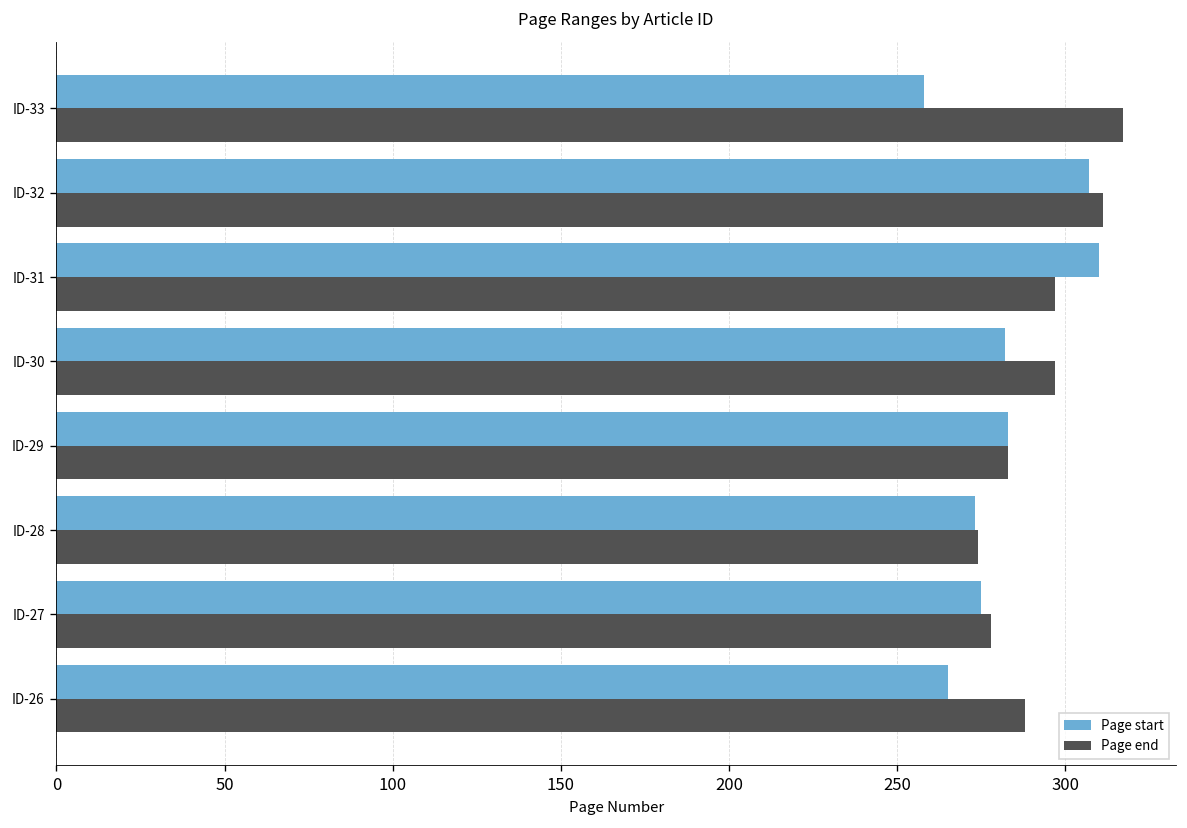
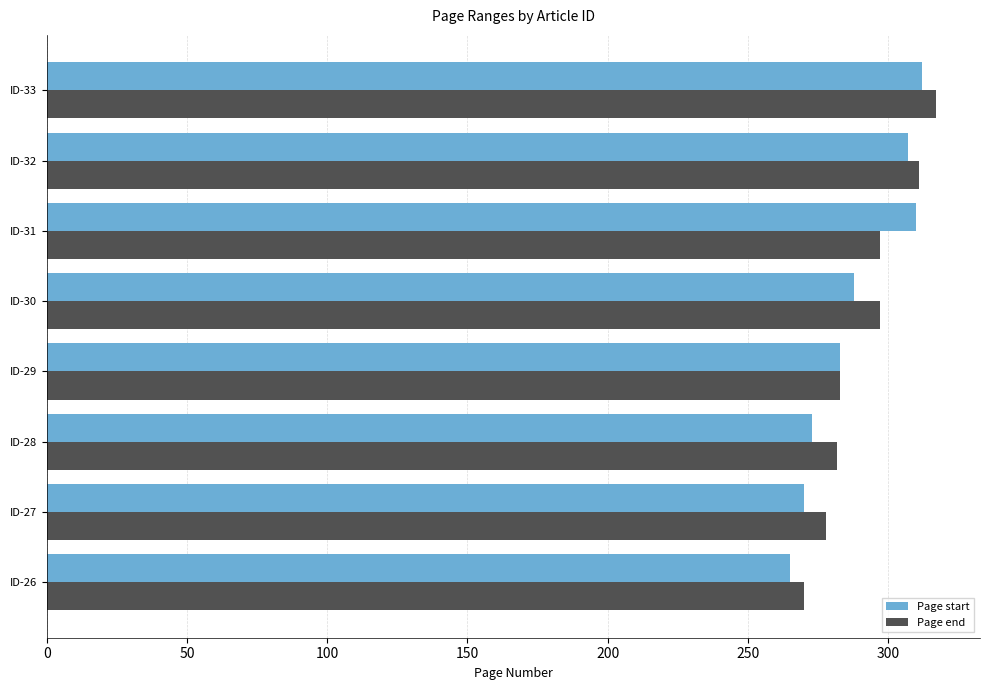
Page start, ID-33: 258 -> 312
Page start, ID-30: 282 -> 288
Page end, ID-28: 274 -> 282
Page start, ID-27: 275 -> 270
Page end, ID-26: 288 -> 270
